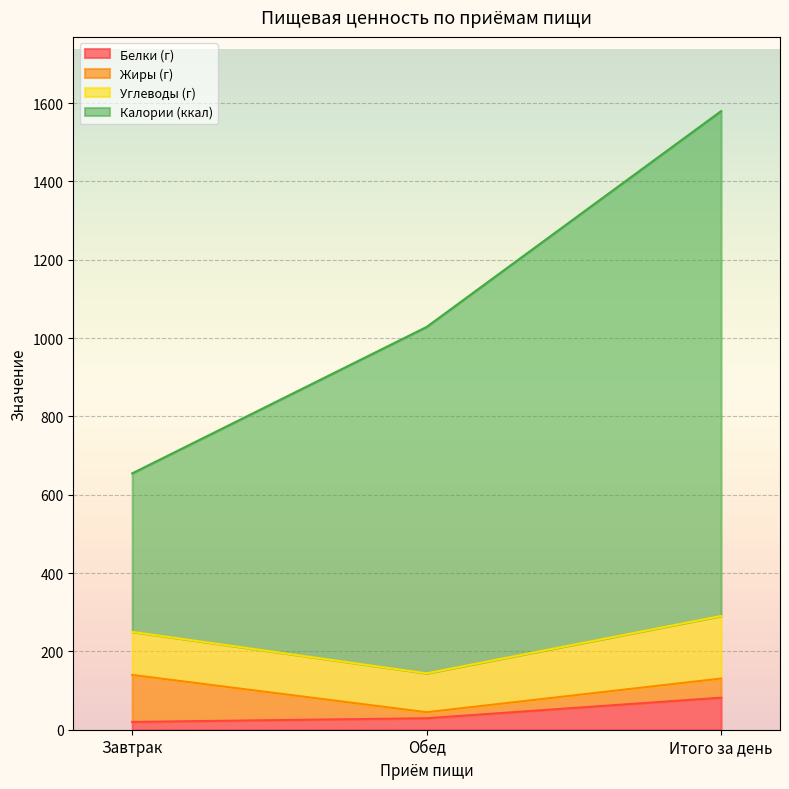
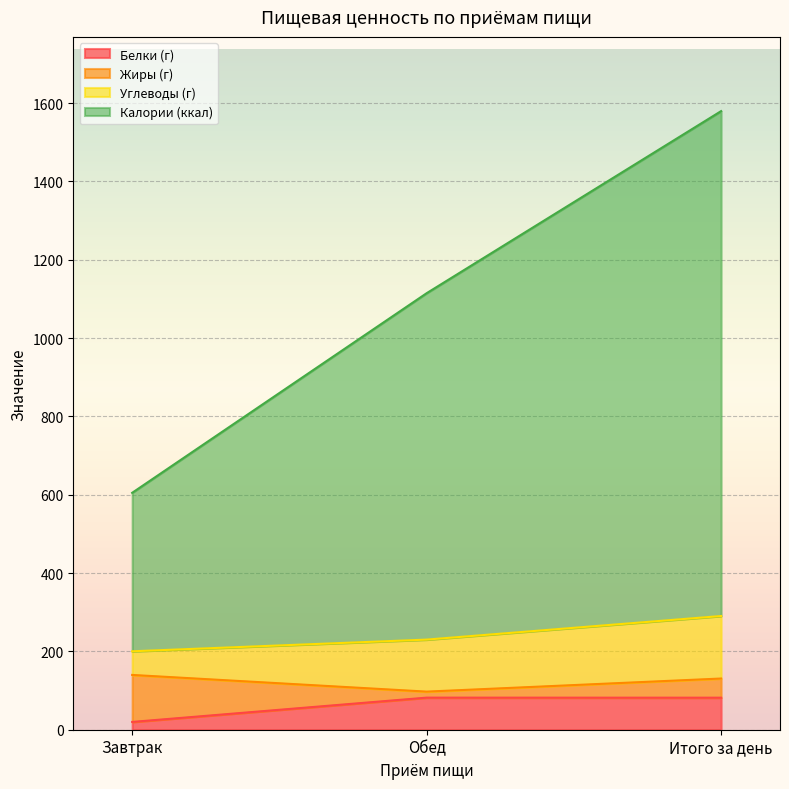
Углеводы (г), Завтрак: 110 -> 60
Белки (г), Обед: 30 -> 80
Углеводы (г), Обед: 100 -> 130
